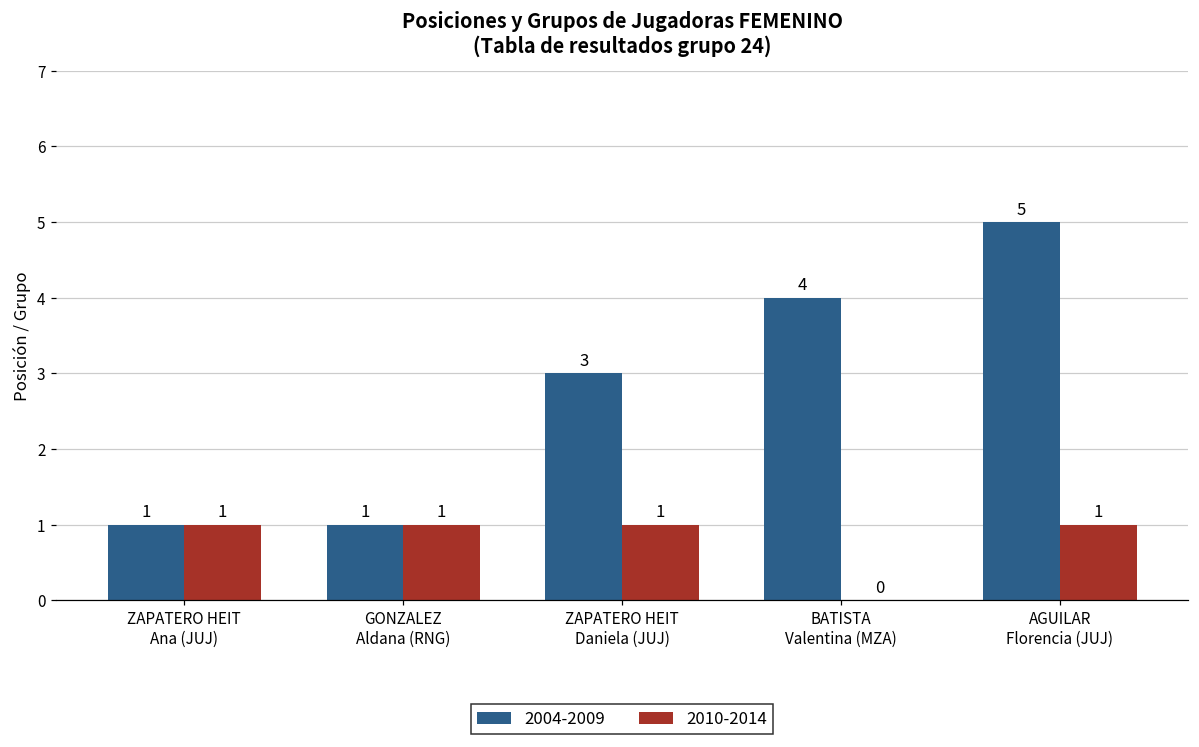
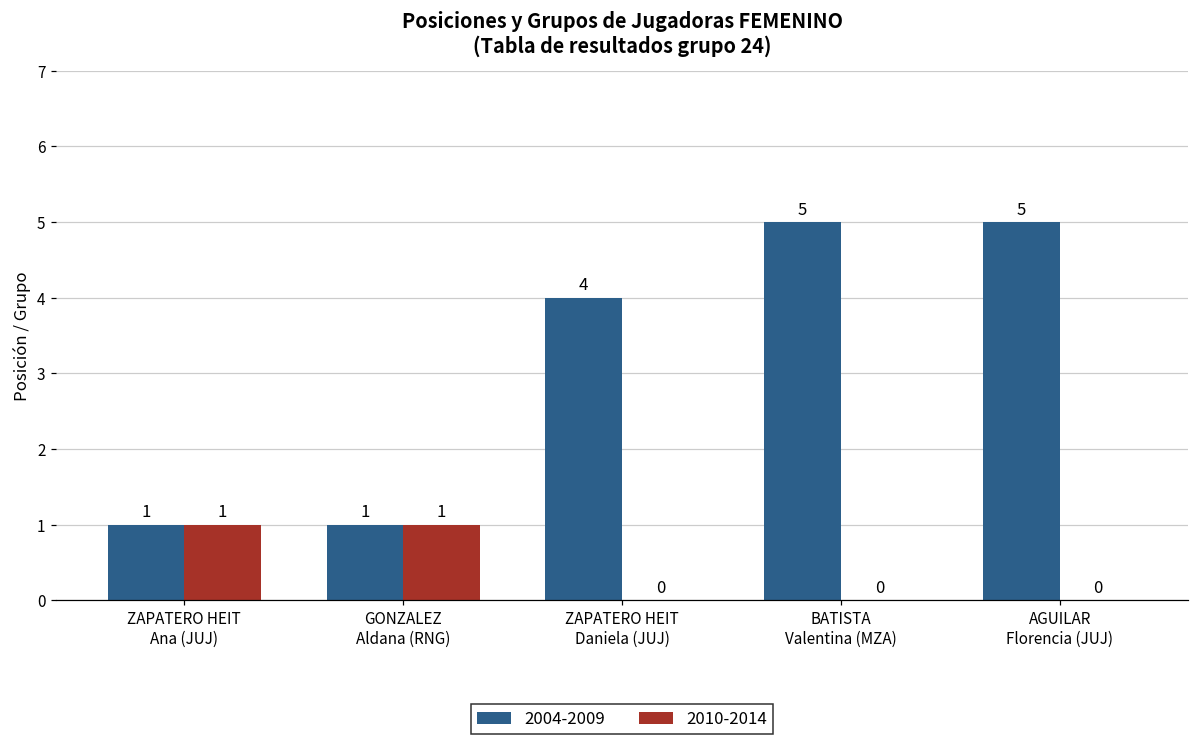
2004-2009, ZAPATERO HEIT Daniela (JUJ): 3 -> 4
2010-2014, ZAPATERO HEIT Daniela (JUJ): 1 -> 0
2004-2009, BATISTA Valentina (MZA): 4 -> 5
2010-2014, AGUILAR Florencia (JUJ): 1 -> 0
